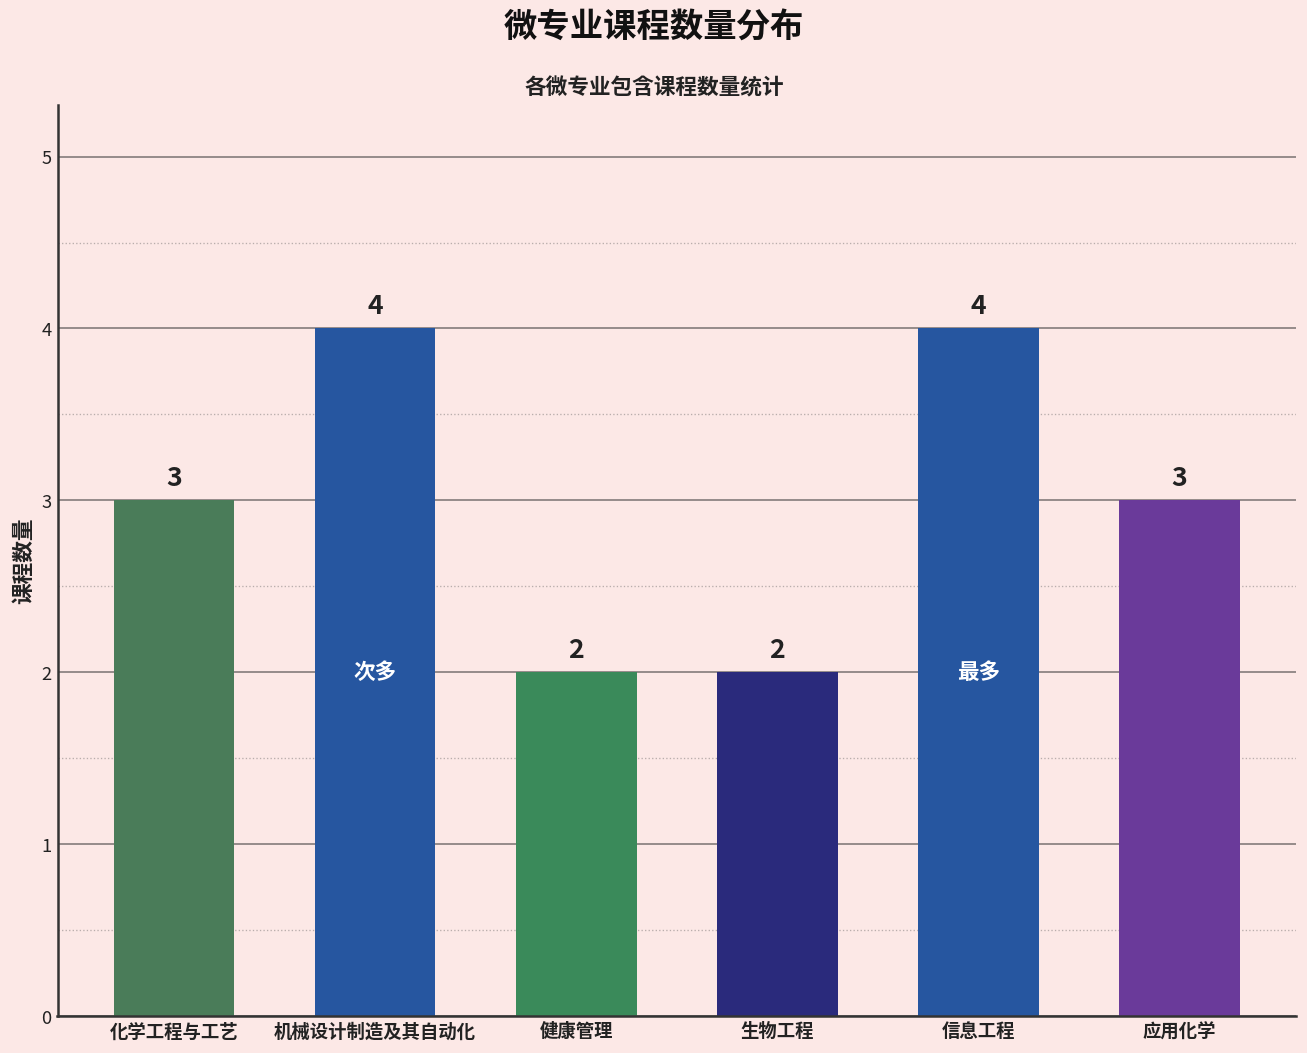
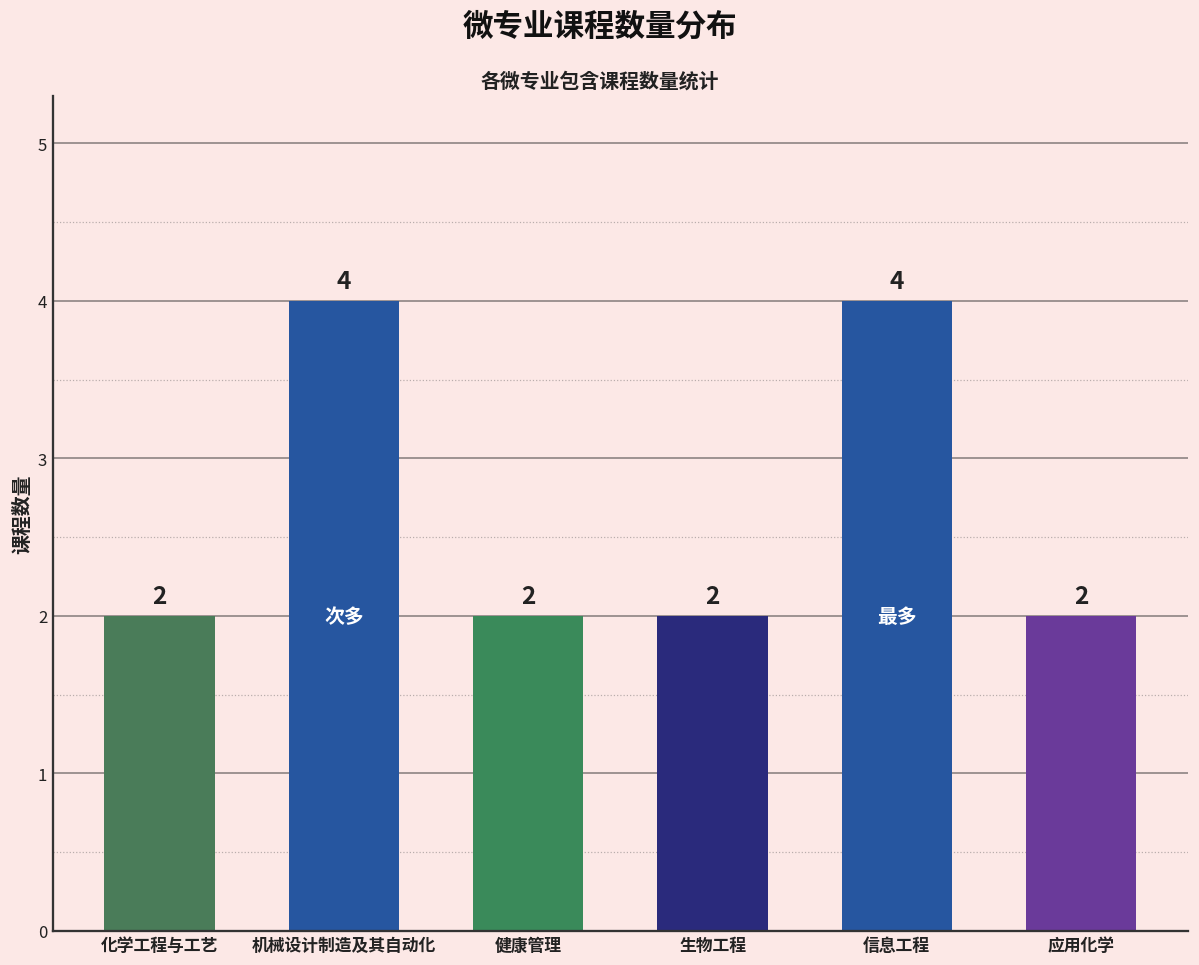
化学工程与工艺: 3 -> 2
应用化学: 3 -> 2
